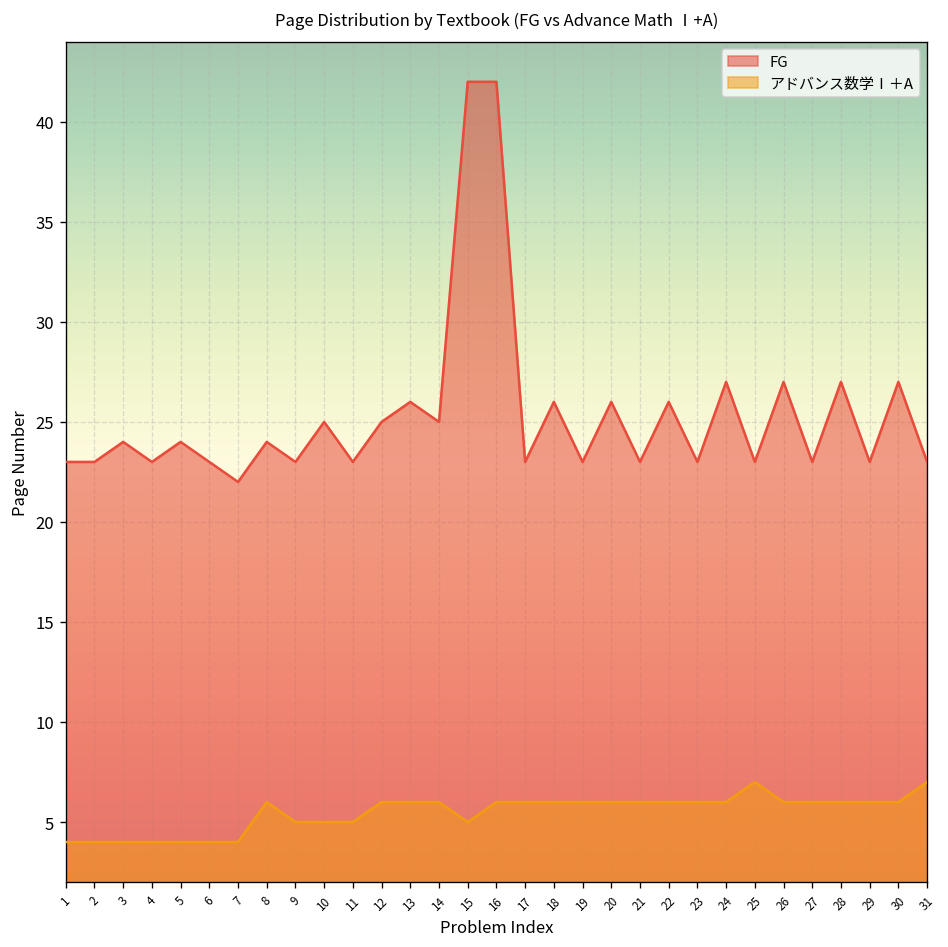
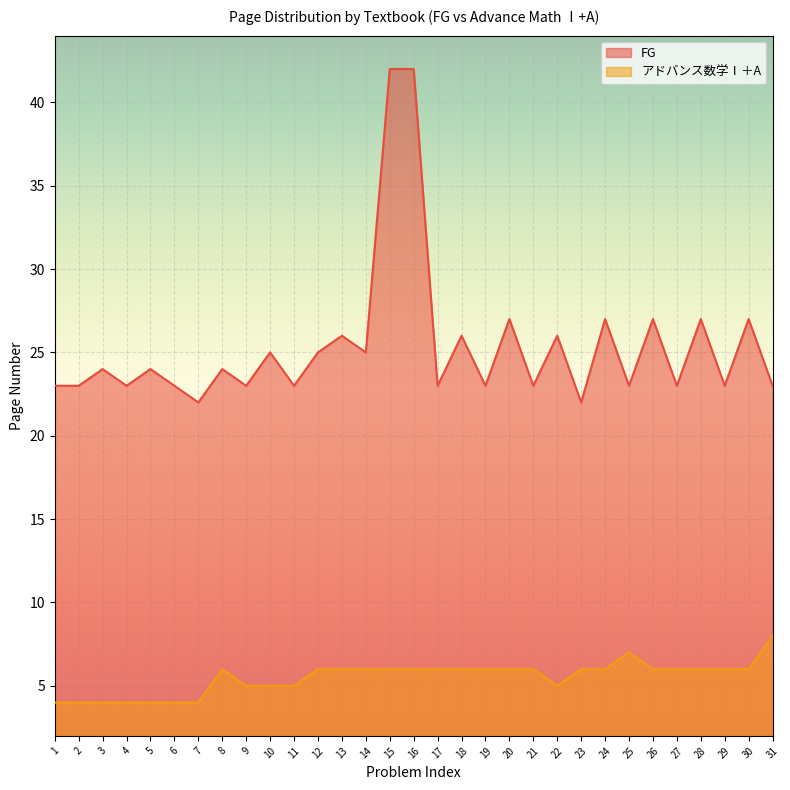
アドバンス数学Ⅰ＋A, 15: 5 -> 6
FG, 20: 26 -> 27
アドバンス数学Ⅰ＋A, 22: 6 -> 5
FG, 23: 23 -> 22
アドバンス数学Ⅰ＋A, 31: 7 -> 8
